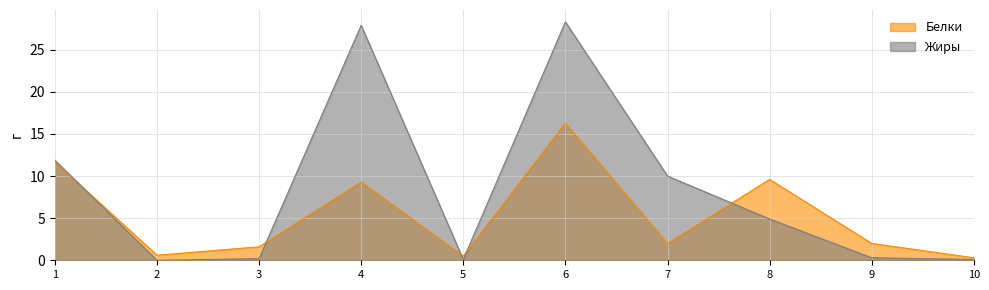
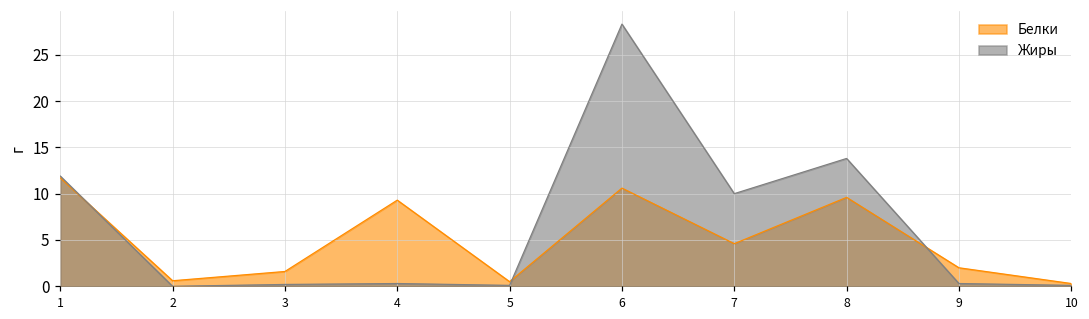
Жиры, 4: 28 -> 0
Белки, 6: 16 -> 11
Белки, 7: 2 -> 5
Жиры, 8: 5 -> 14
